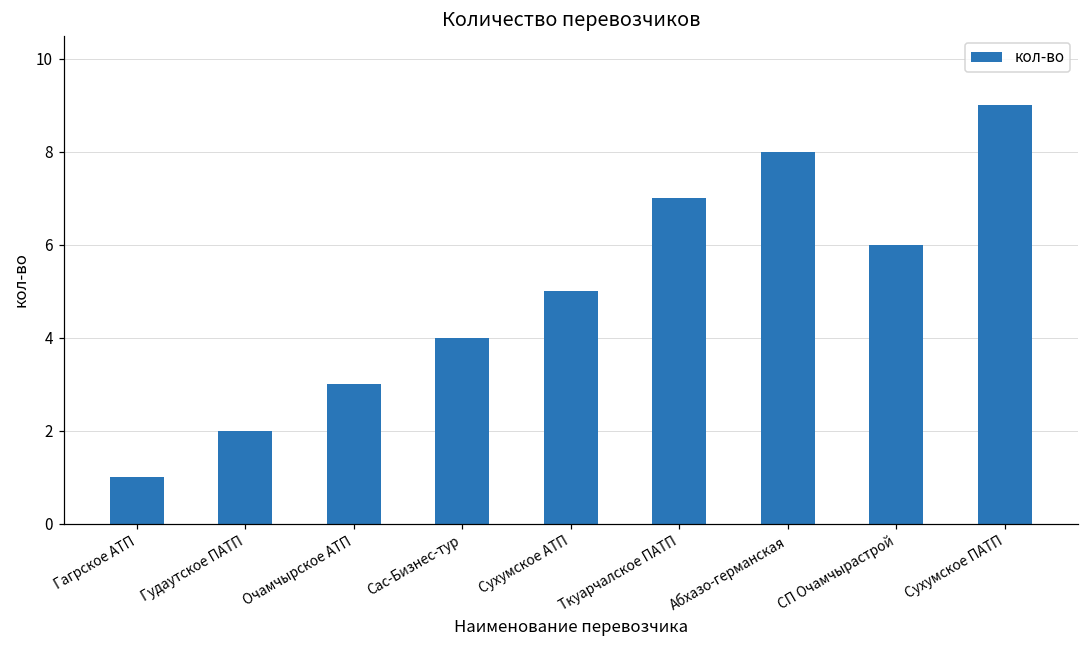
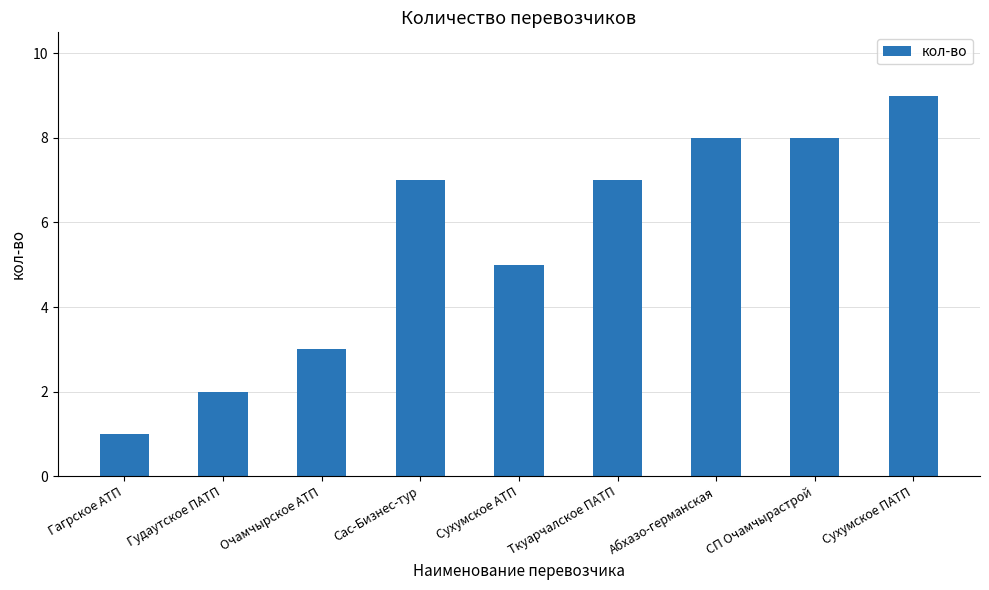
Сас-Бизнес-тур: 4 -> 7
СП Очамчырастрой: 6 -> 8
